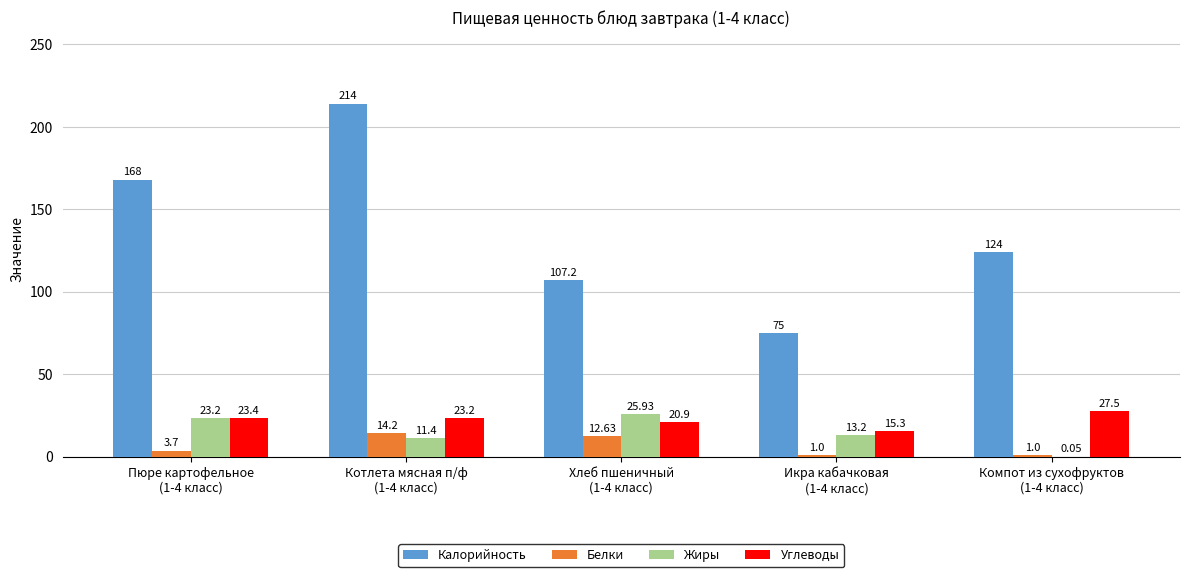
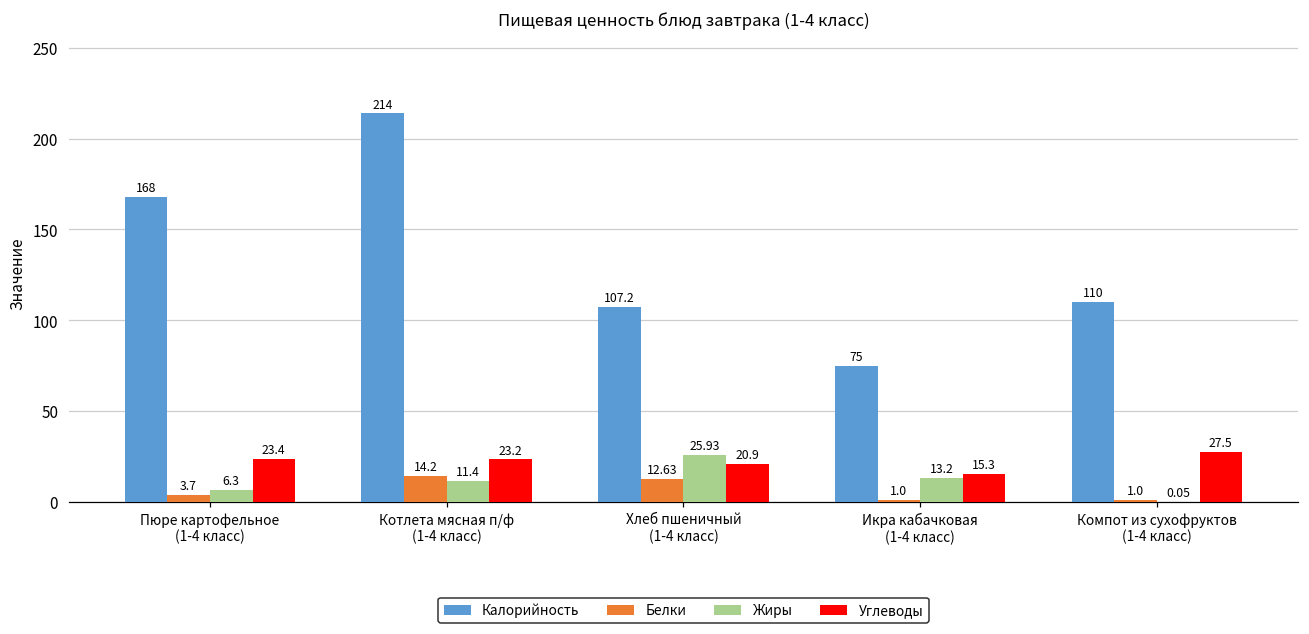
Жиры, Пюре картофельное (1-4 класс): 23.2 -> 6.3
Калорийность, Компот из сухофруктов (1-4 класс): 124 -> 110
